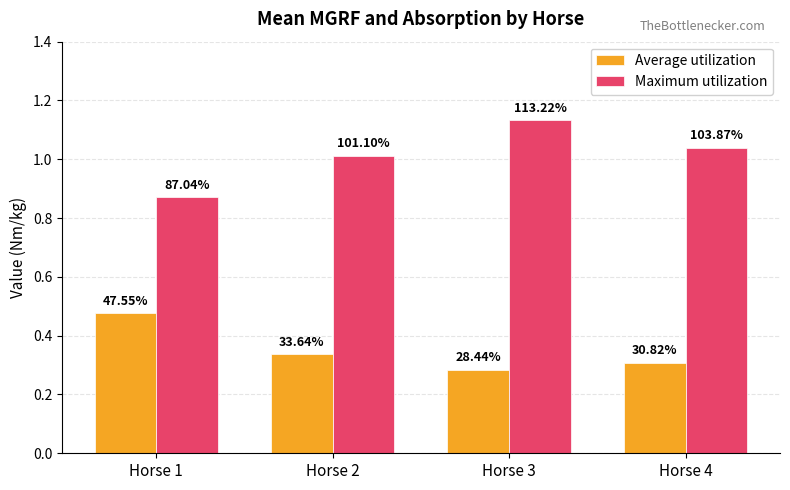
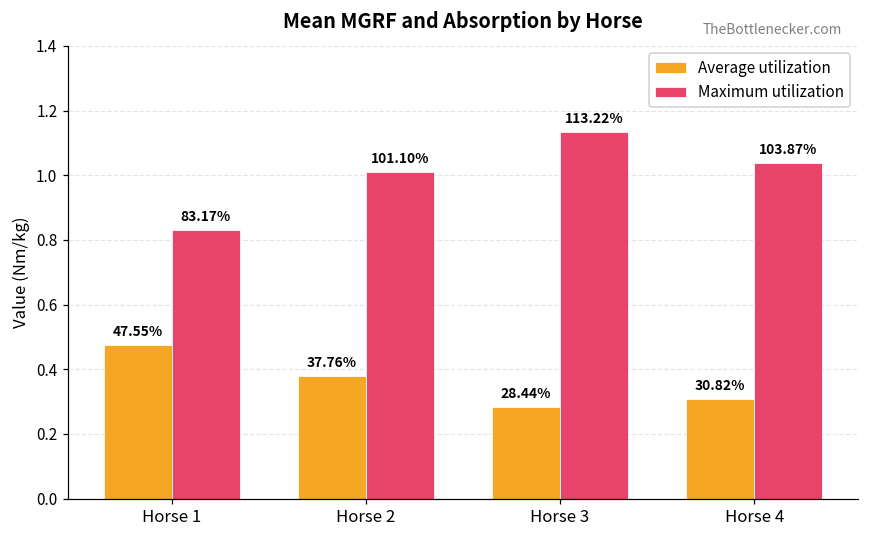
Maximum utilization, Horse 1: 87.04% -> 83.17%
Average utilization, Horse 2: 33.64% -> 37.76%
